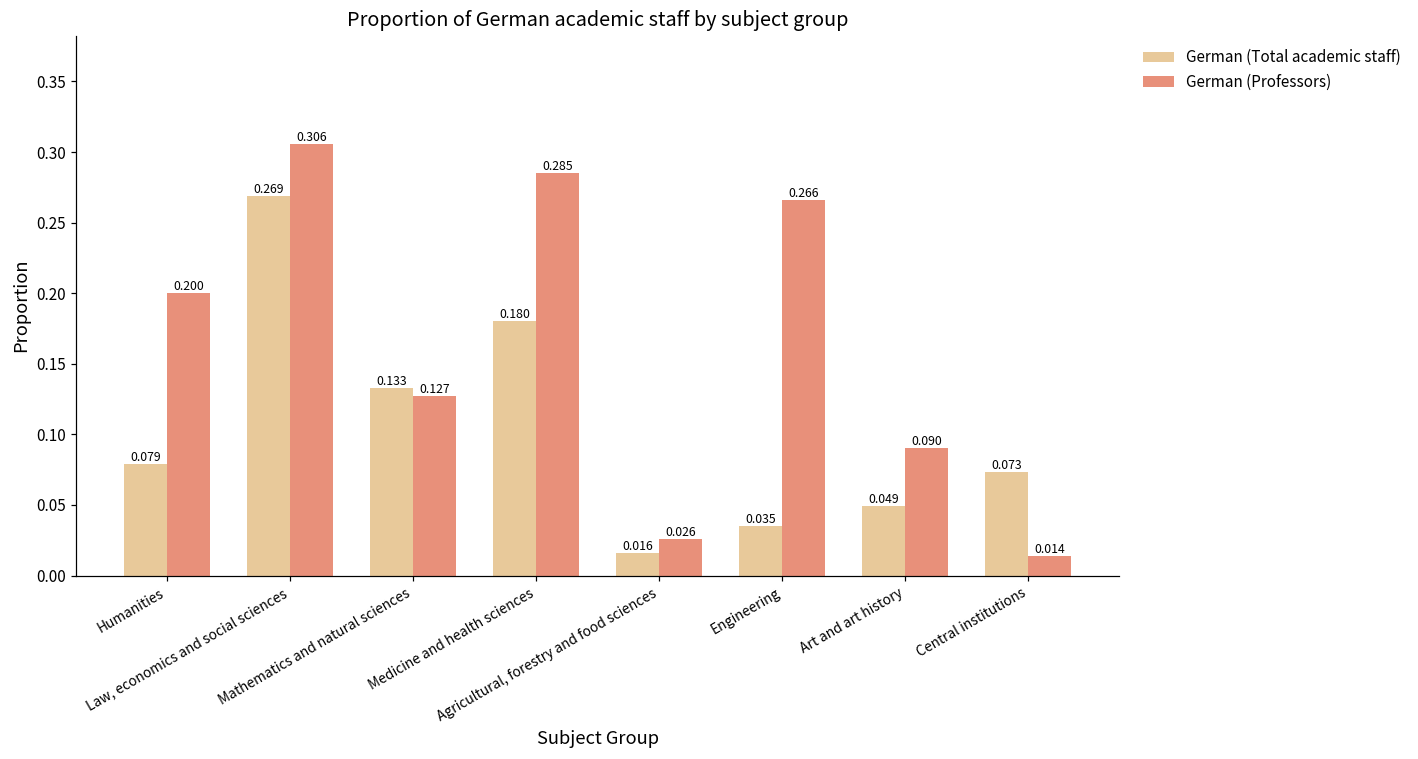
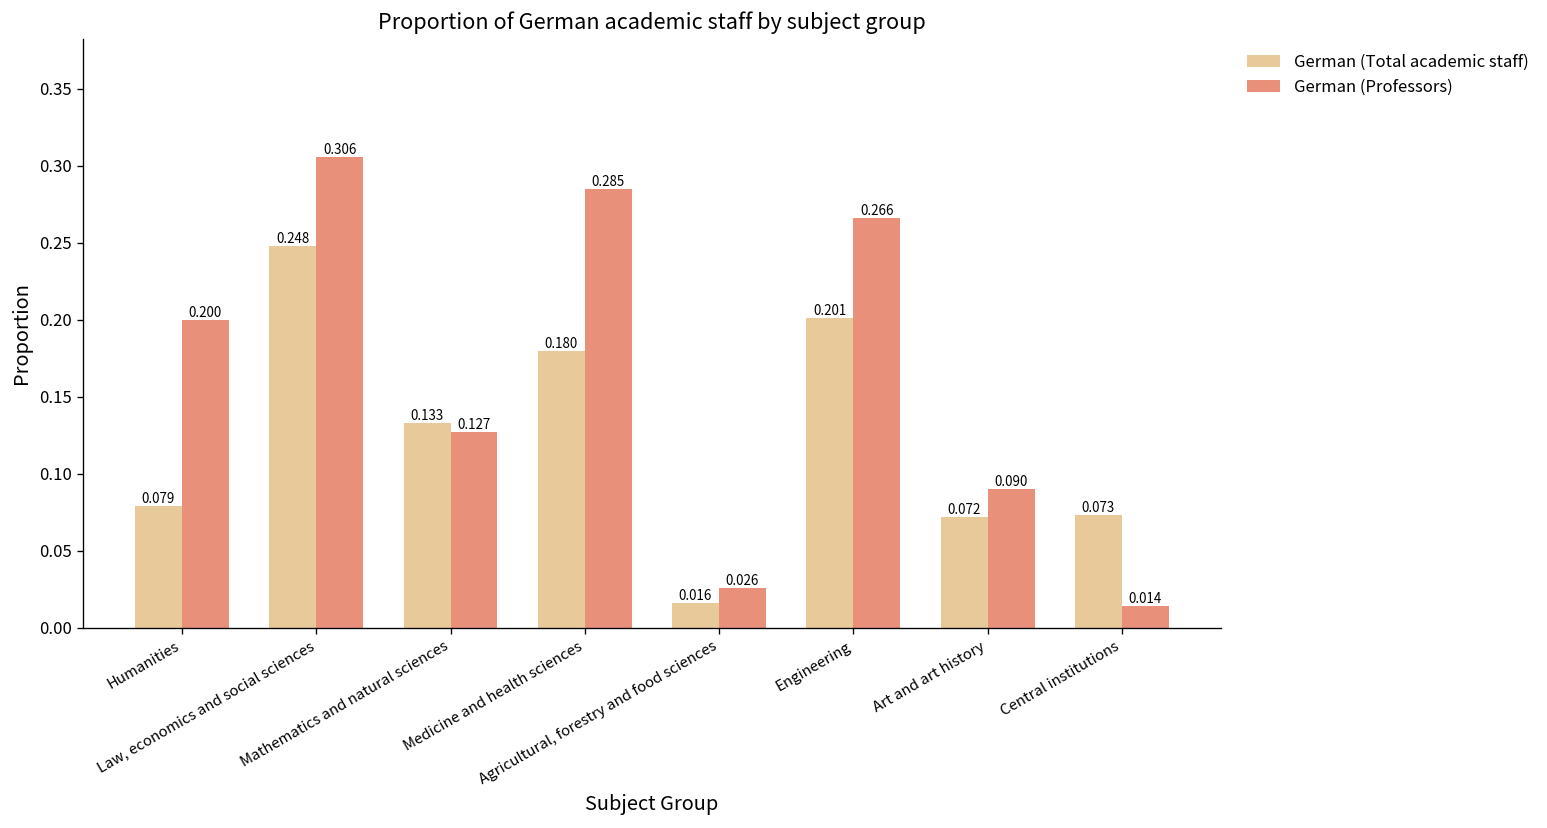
German (Total academic staff), Law, economics and social sciences: 0.269 -> 0.248
German (Total academic staff), Engineering: 0.035 -> 0.201
German (Total academic staff), Art and art history: 0.049 -> 0.072
